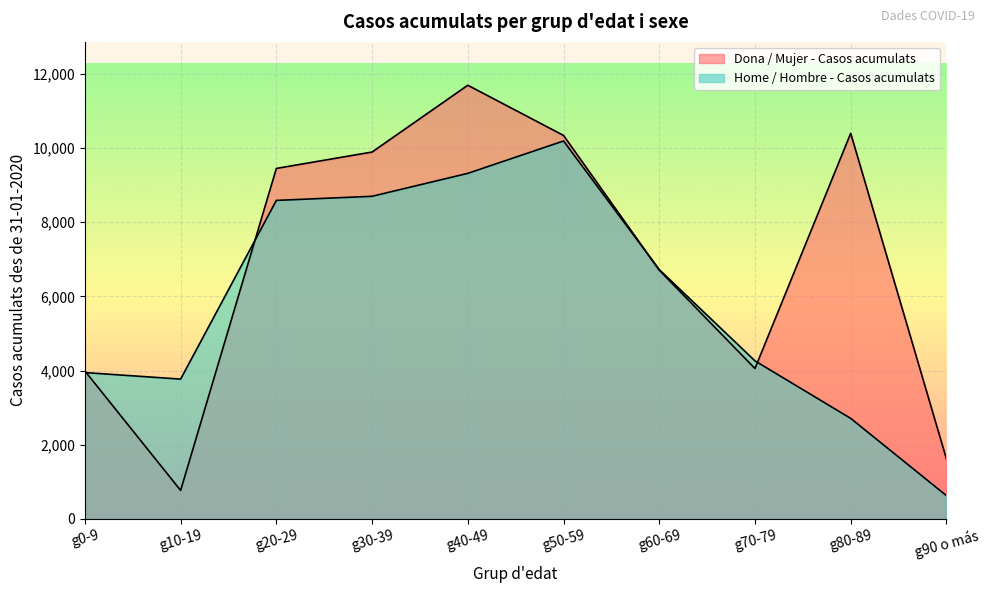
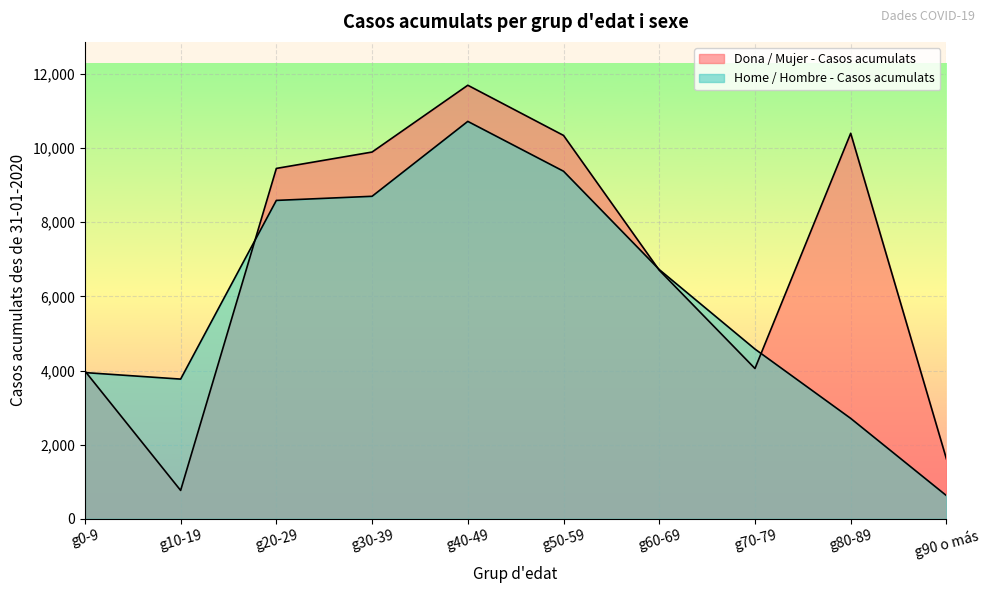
Home / Hombre - Casos acumulats, g40-49: 9,300 -> 10,700
Home / Hombre - Casos acumulats, g50-59: 10,200 -> 9,400
Home / Hombre - Casos acumulats, g70-79: 4,300 -> 4,600
